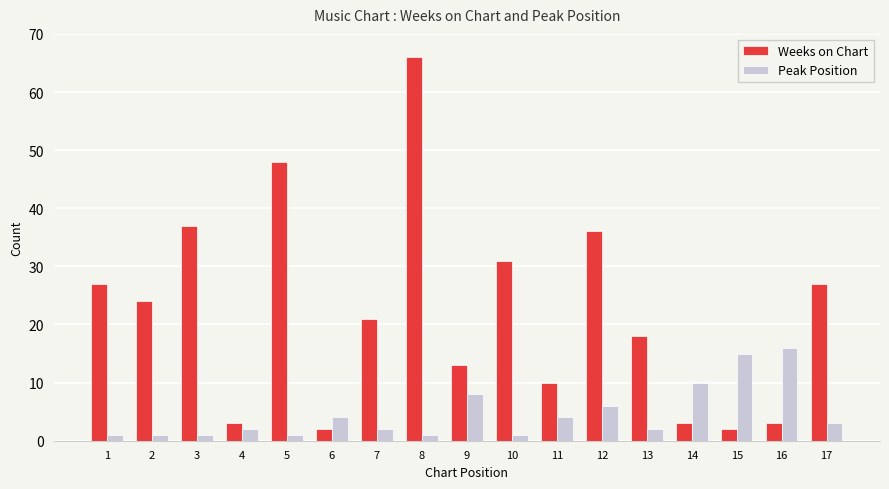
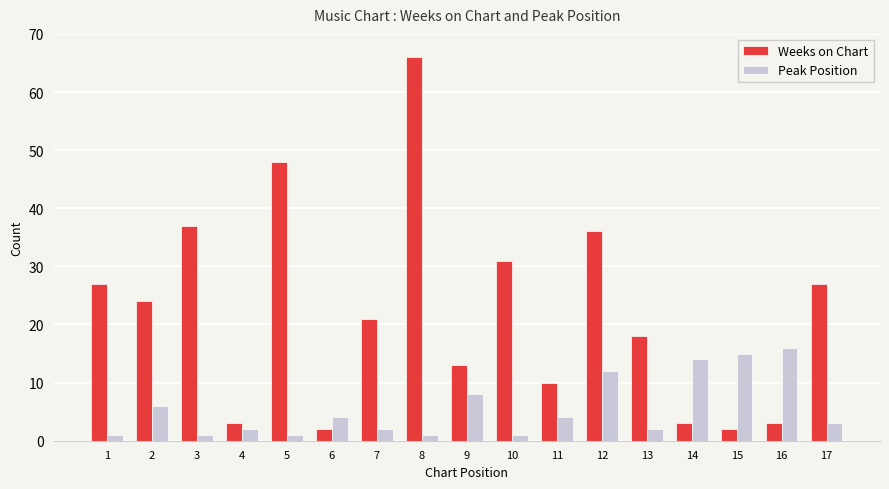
Peak Position, 2: 1 -> 6
Peak Position, 12: 6 -> 12
Peak Position, 14: 10 -> 14
